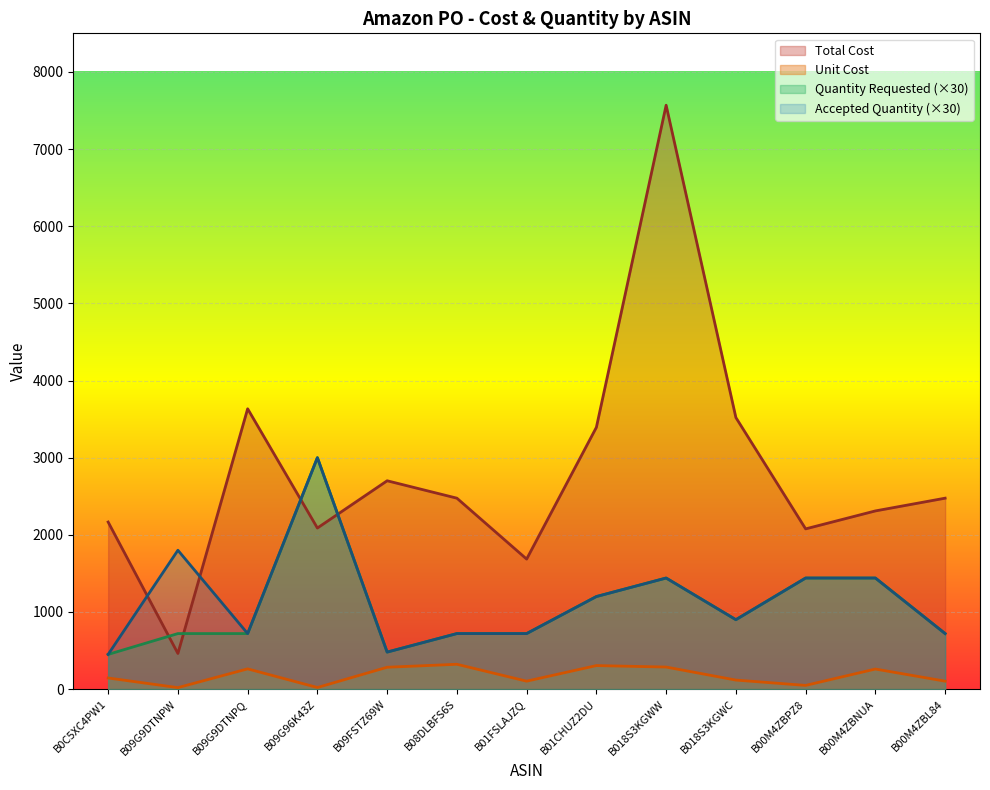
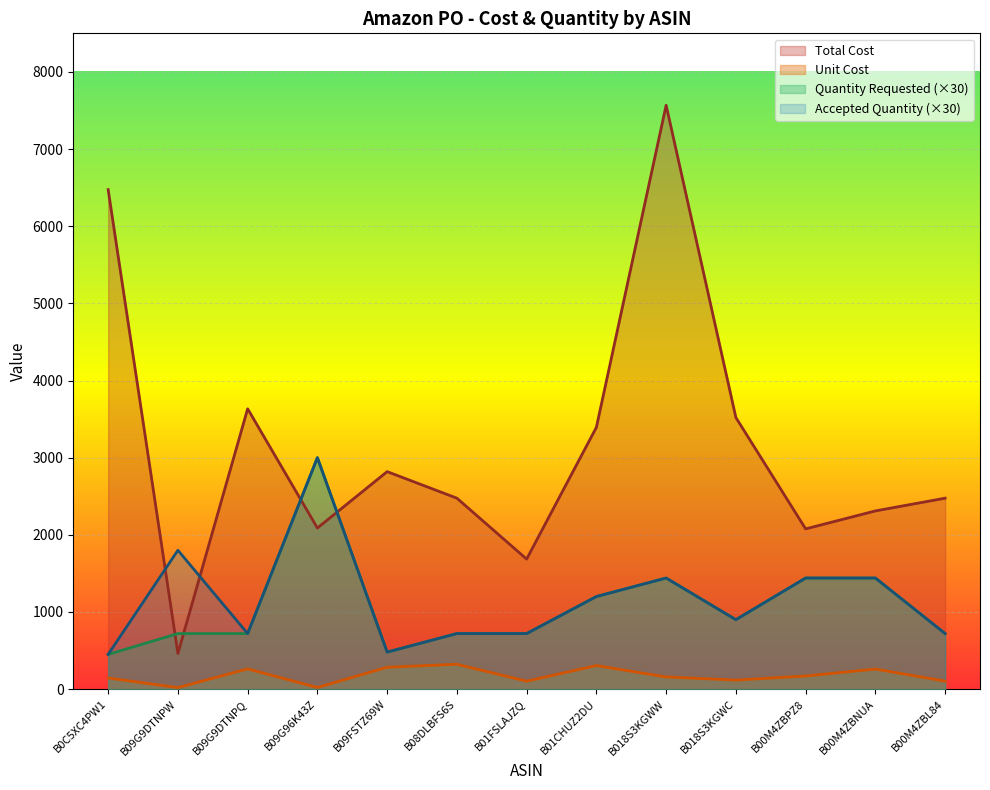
Total Cost, B0C5XC4PW1: 2200 -> 6500
Total Cost, B09FSTZ69W: 2700 -> 2800
Unit Cost, B018S3KGWW: 300 -> 200
Unit Cost, B00M4ZBPZ8: 0 -> 200
